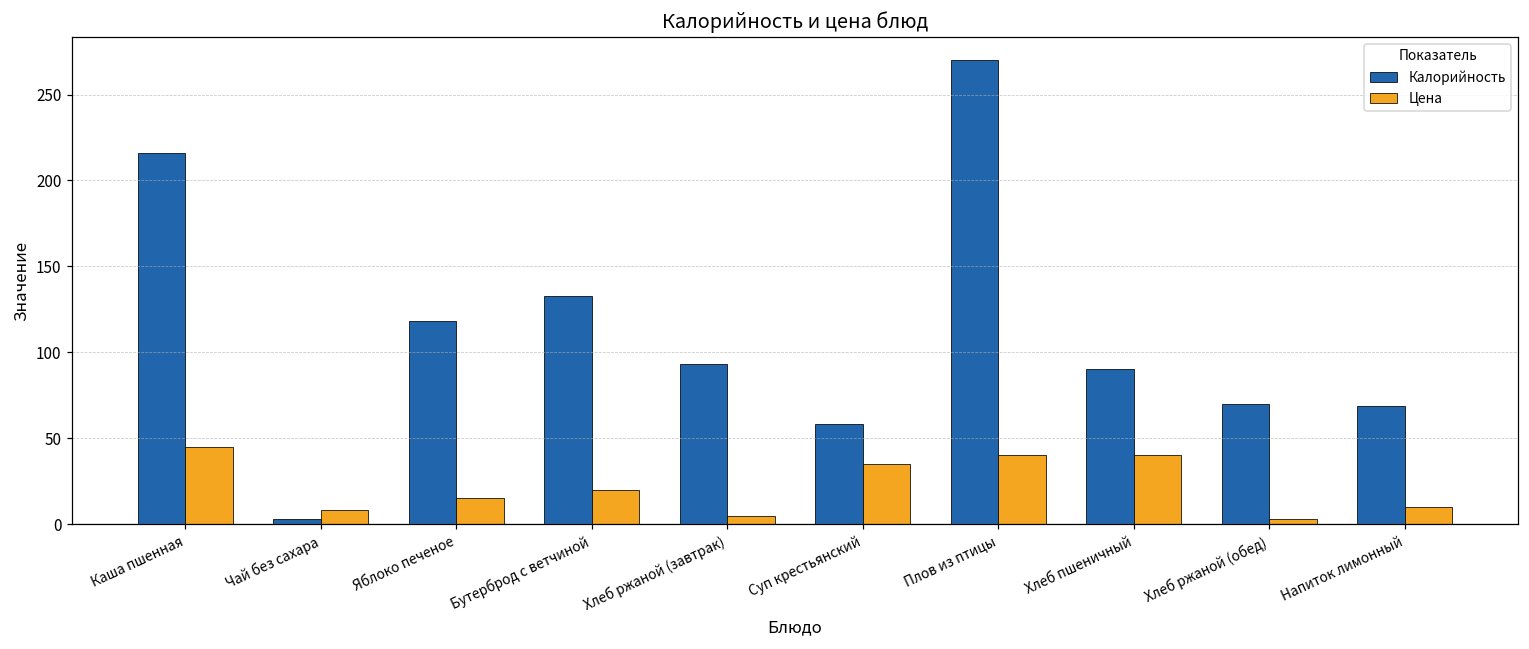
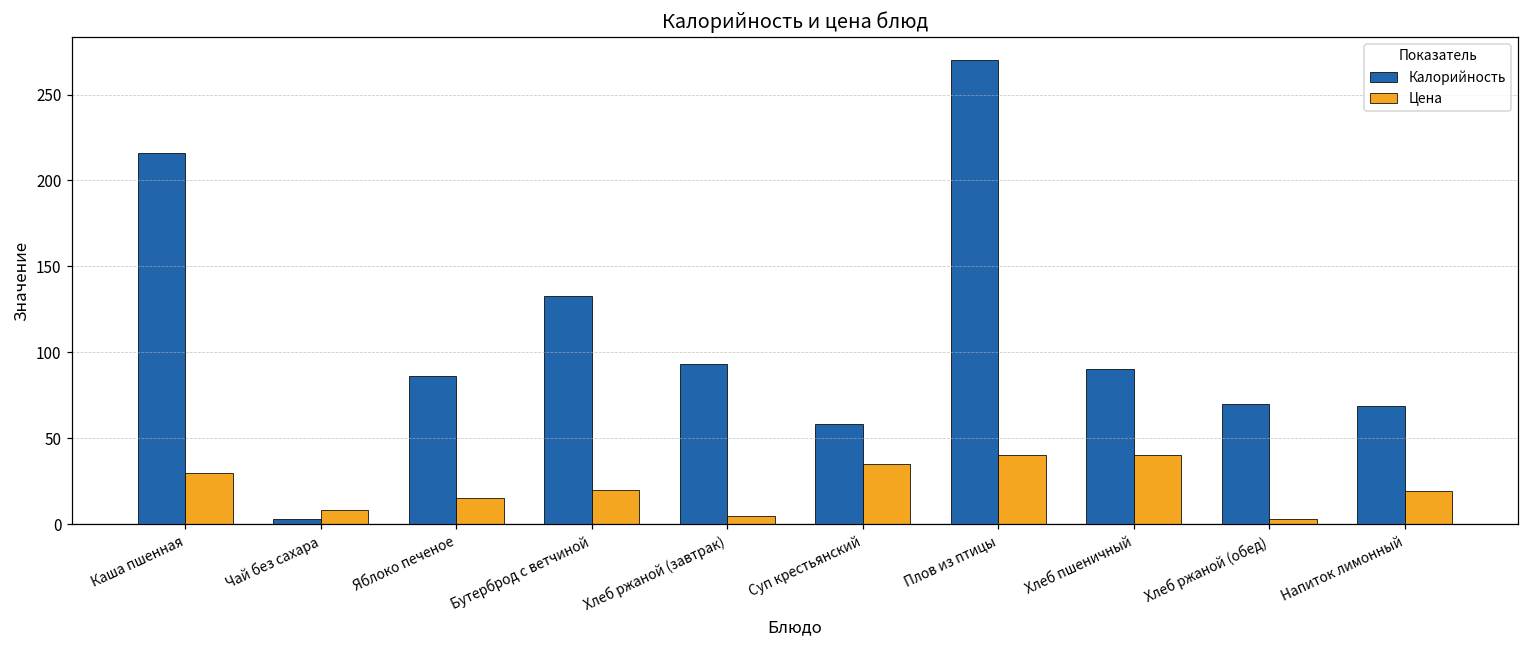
Цена, Каша пшенная: 45 -> 30
Калорийность, Яблоко печеное: 118 -> 86
Цена, Напиток лимонный: 10 -> 19
